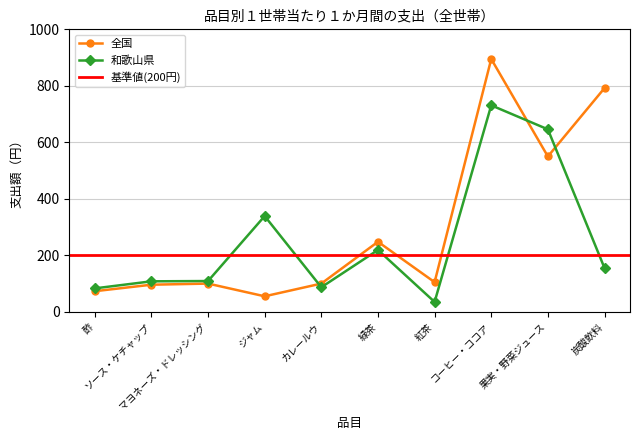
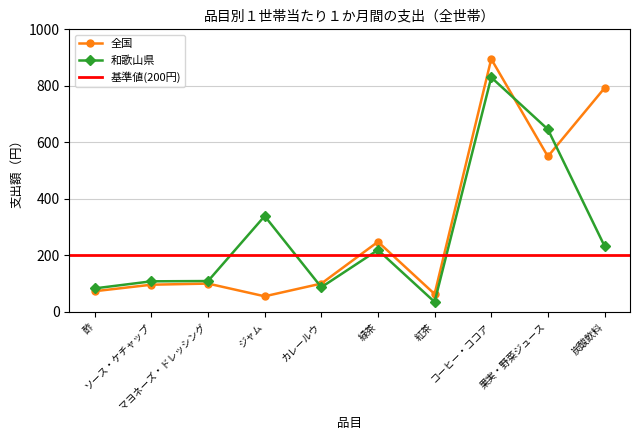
全国, 紅茶: 110 -> 60
和歌山県, コーヒー・ココア: 730 -> 830
和歌山県, 炭酸飲料: 160 -> 230
